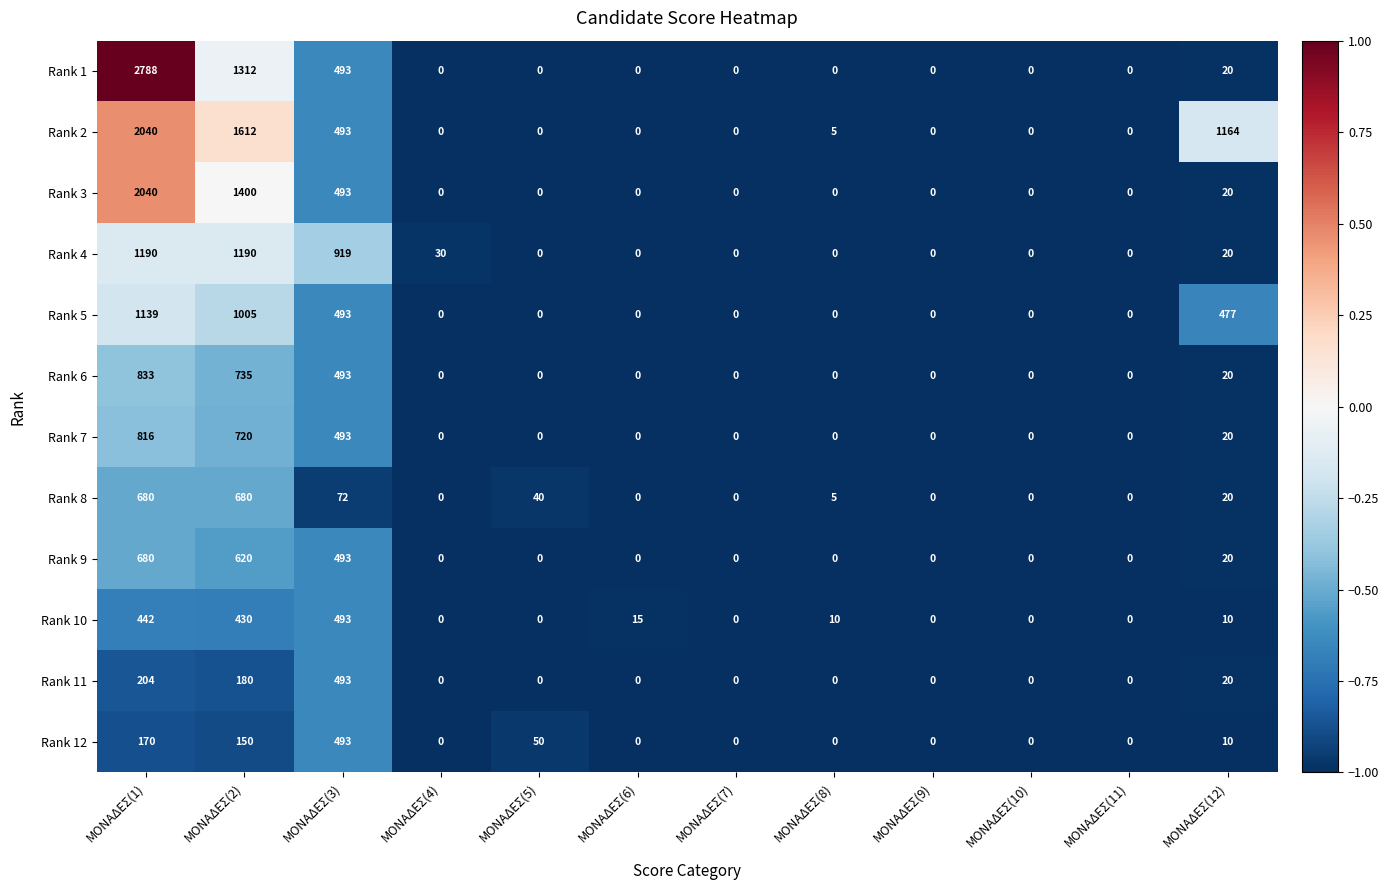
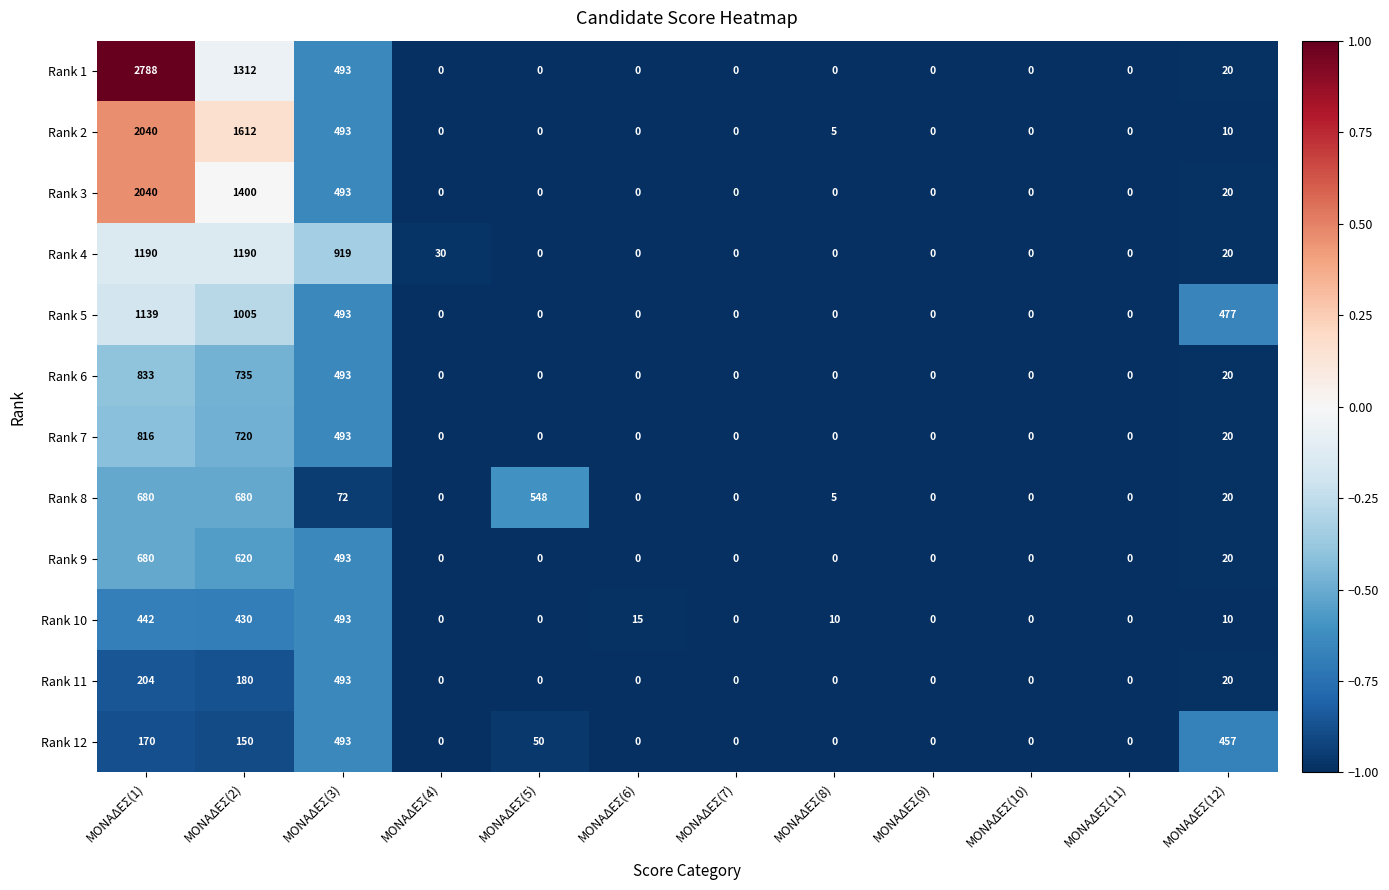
Rank 2, ΜΟΝΑΔΕΣ(12): 1164 -> 10
Rank 8, ΜΟΝΑΔΕΣ(5): 40 -> 548
Rank 12, ΜΟΝΑΔΕΣ(12): 10 -> 457
